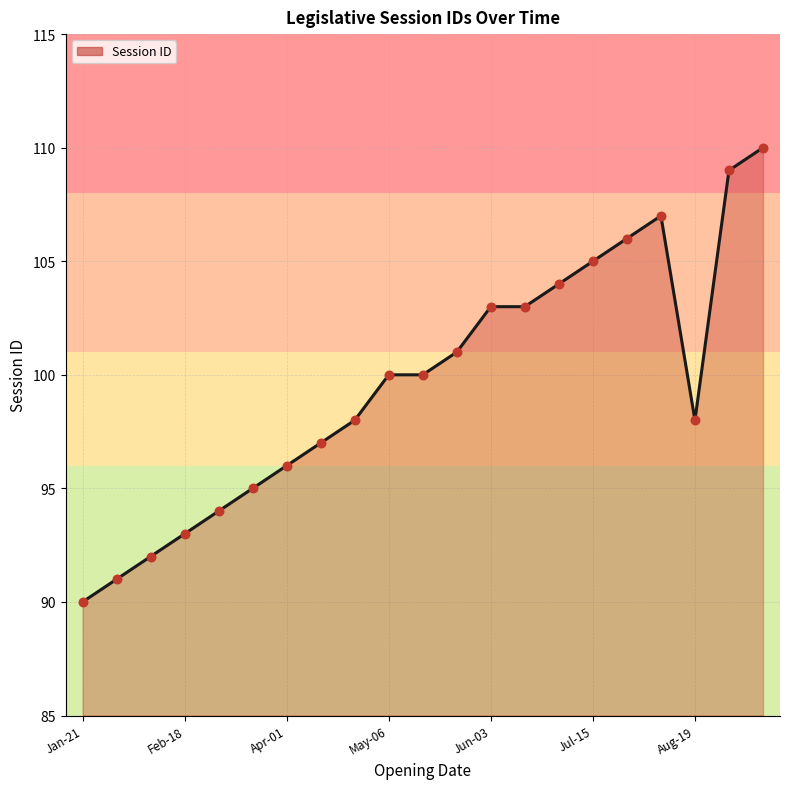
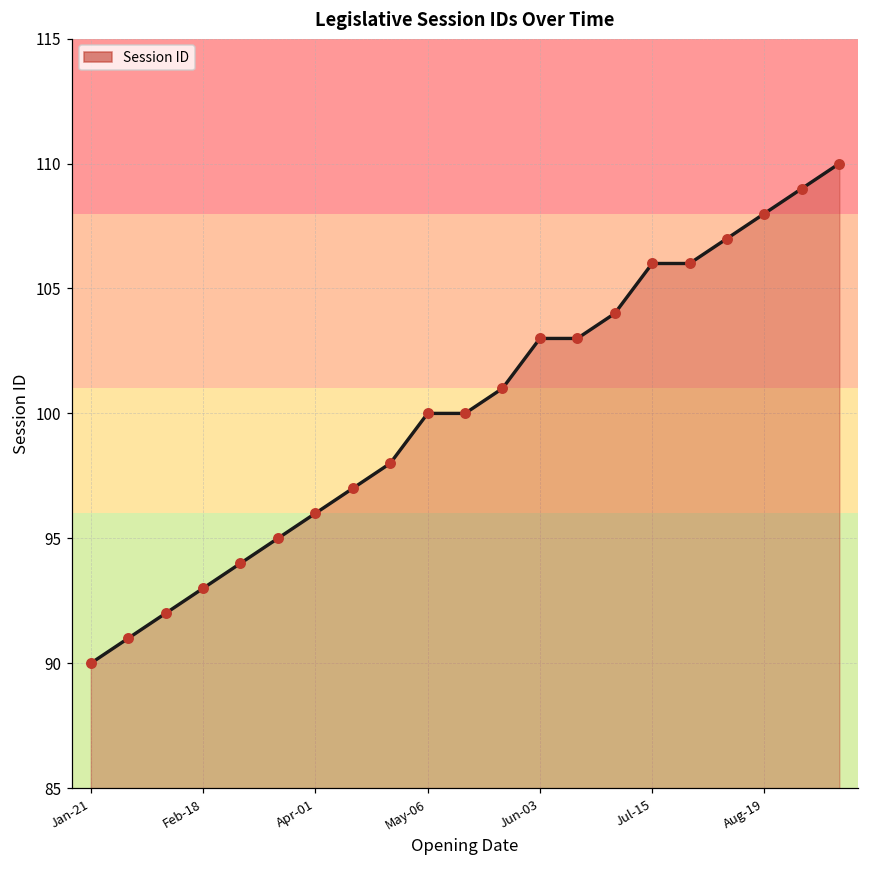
Jul-15: 105 -> 106
Aug-19: 98 -> 108
